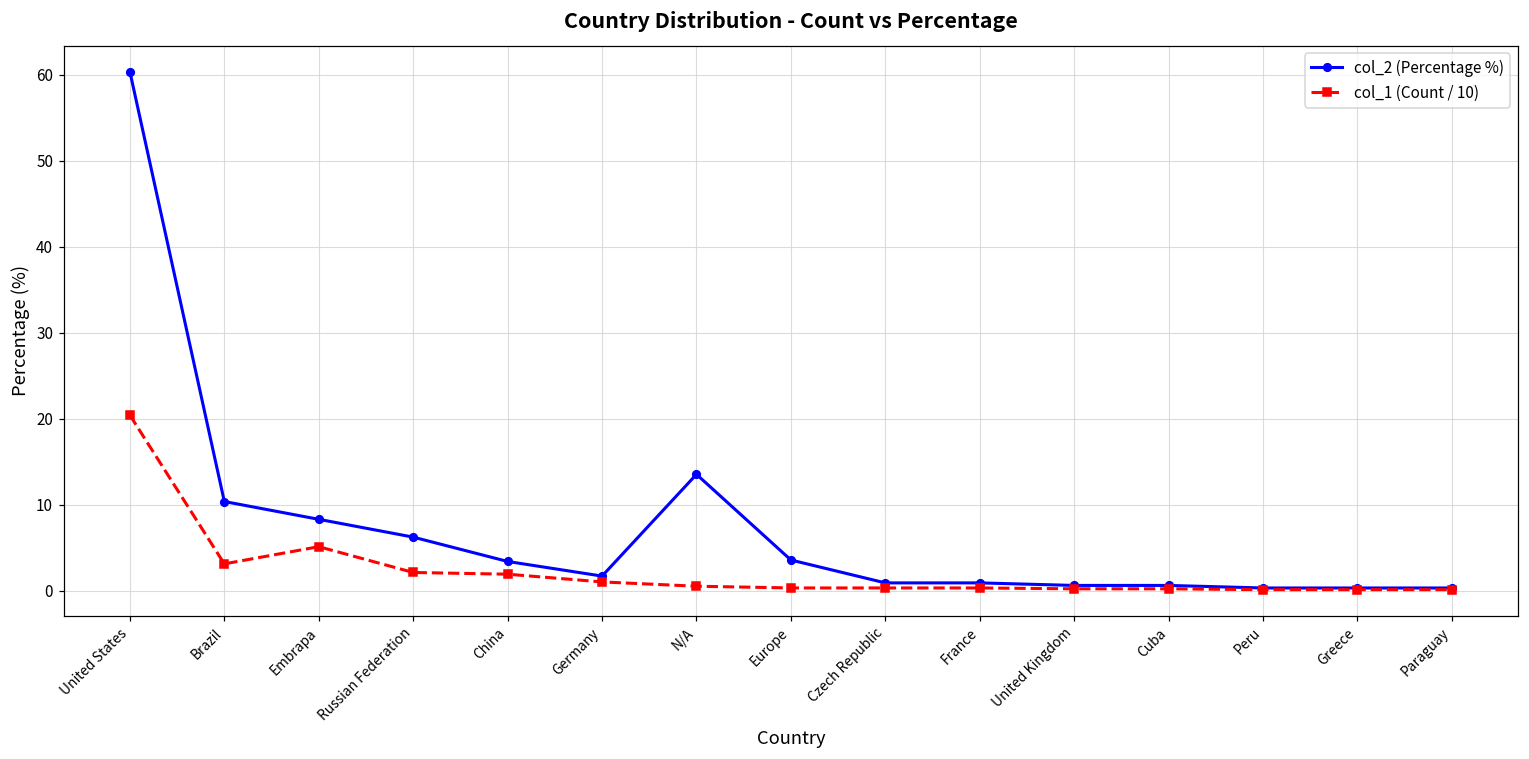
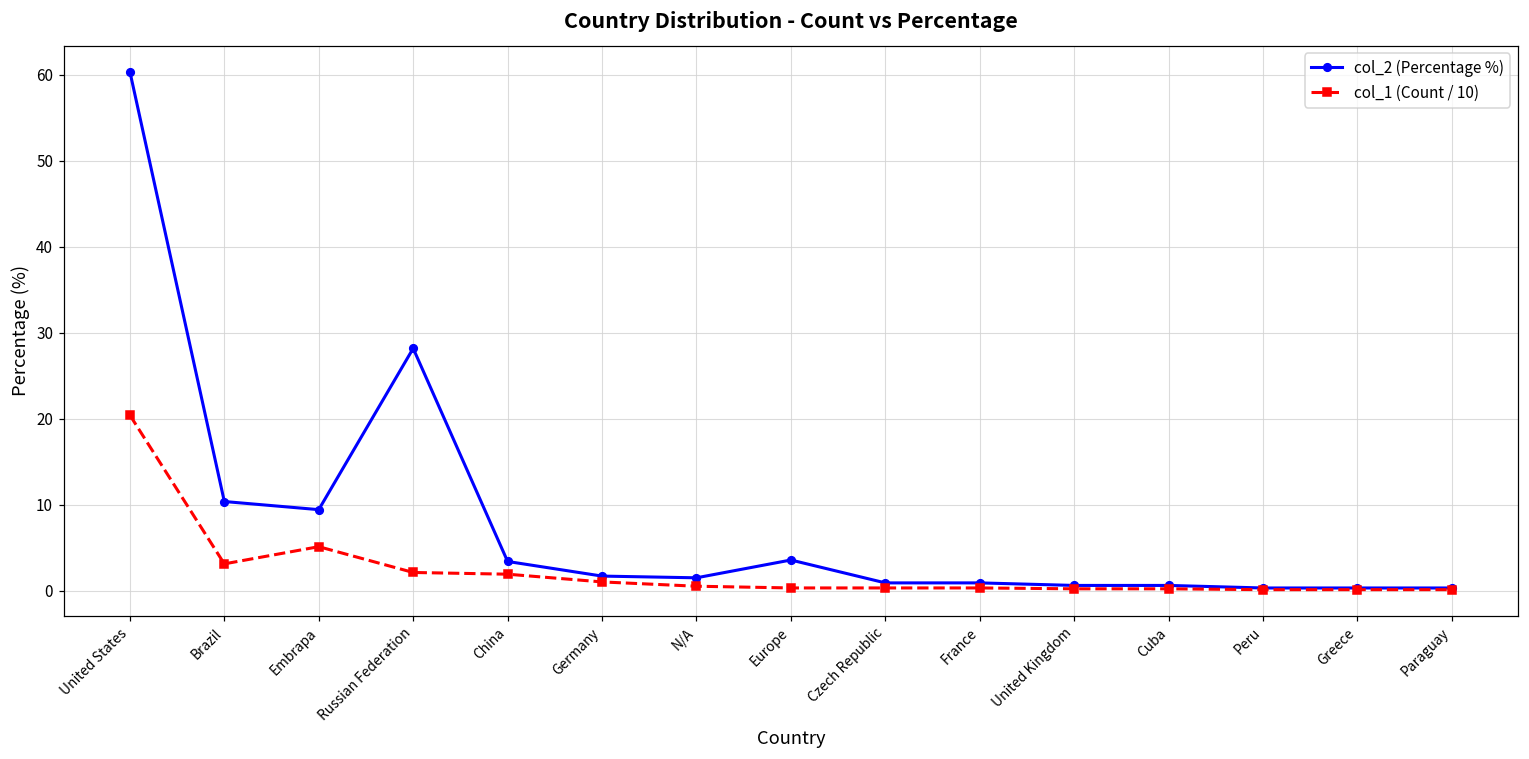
col_2 (Percentage %), Embrapa: 8 -> 9
col_2 (Percentage %), Russian Federation: 6 -> 28
col_2 (Percentage %), N/A: 14 -> 1
